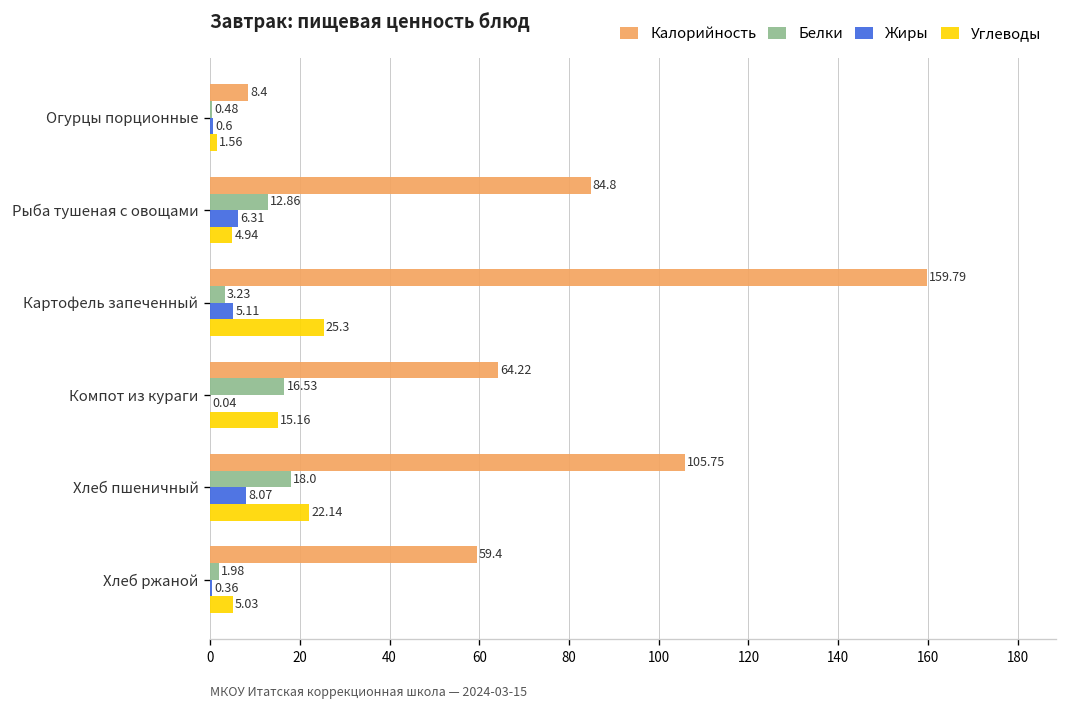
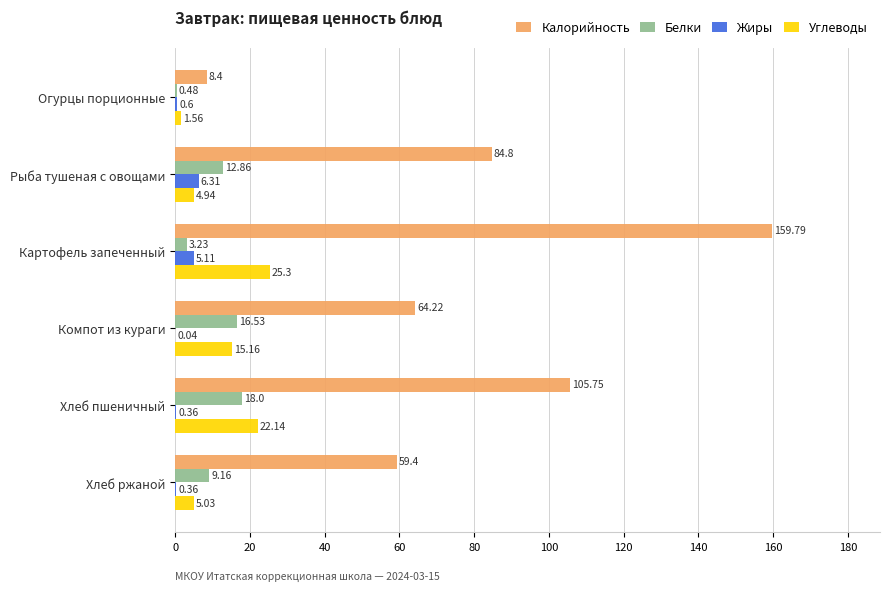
Жиры, Хлеб пшеничный: 8.07 -> 0.36
Белки, Хлеб ржаной: 1.98 -> 9.16
